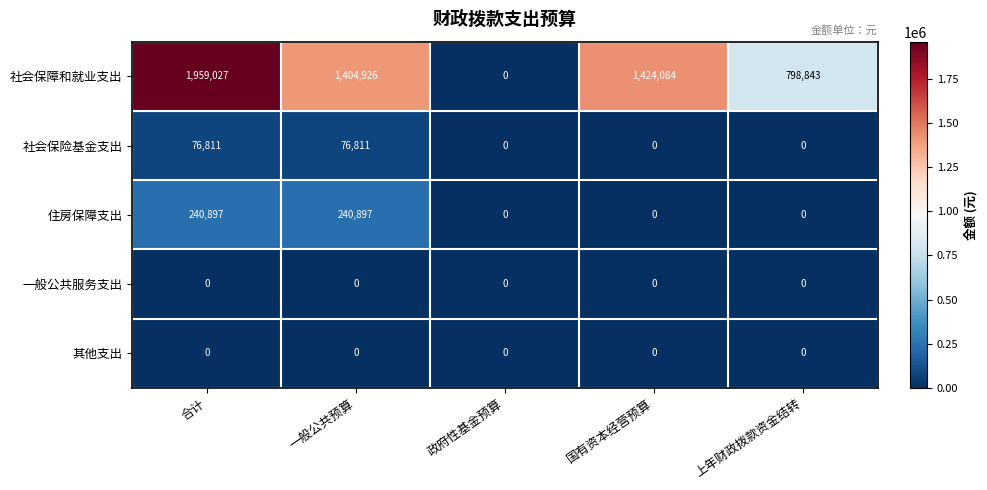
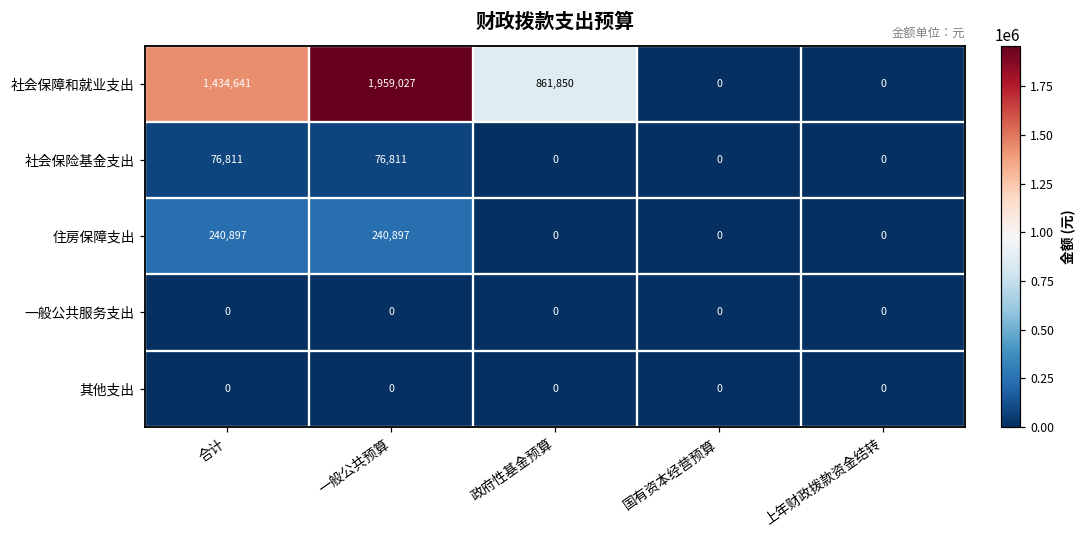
社会保障和就业支出, 合计: 1,959,027 -> 1,434,641
社会保障和就业支出, 一般公共预算: 1,404,926 -> 1,959,027
社会保障和就业支出, 政府性基金预算: 0 -> 861,850
社会保障和就业支出, 国有资本经营预算: 1,424,084 -> 0
社会保障和就业支出, 上年财政拨款资金结转: 798,843 -> 0
